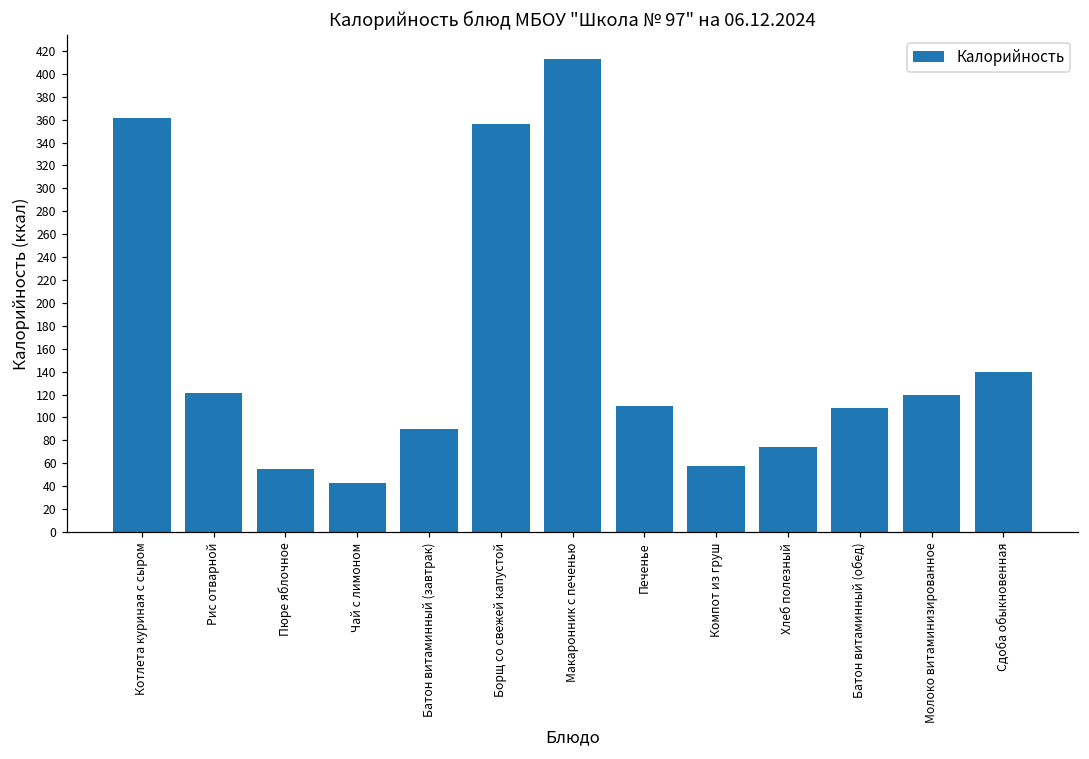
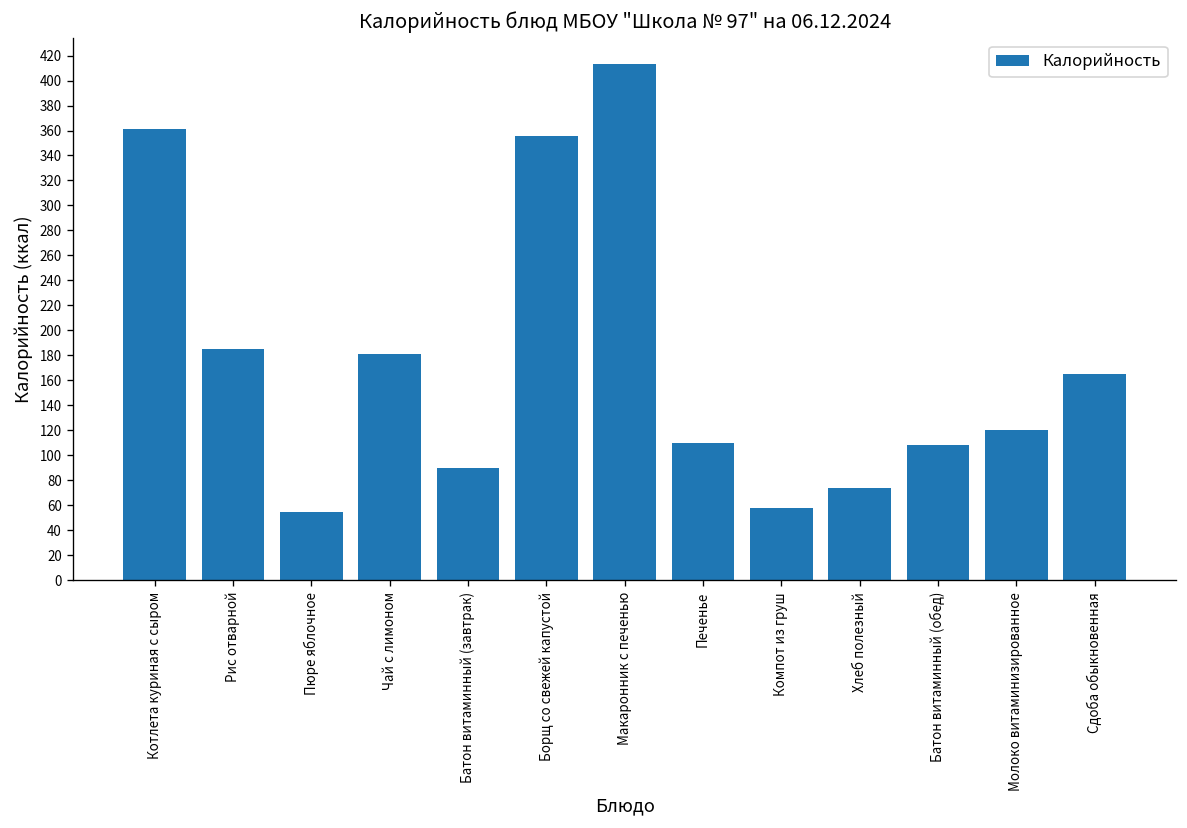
Рис отварной: 121 -> 185
Чай с лимоном: 43 -> 181
Сдоба обыкновенная: 140 -> 165
